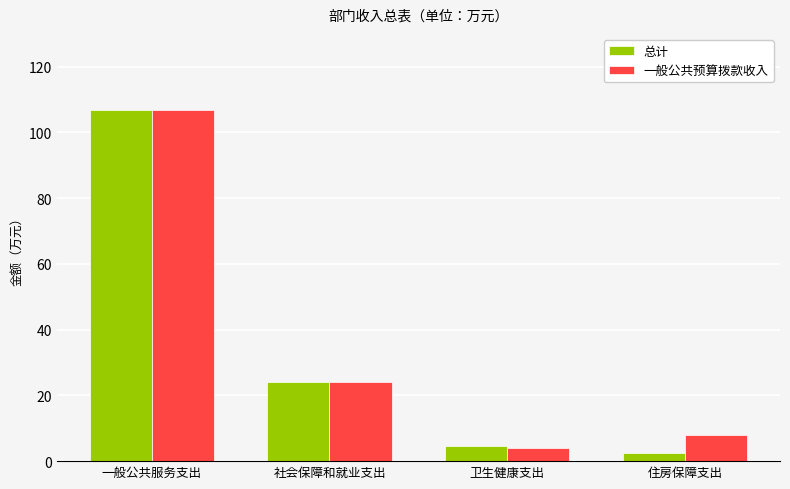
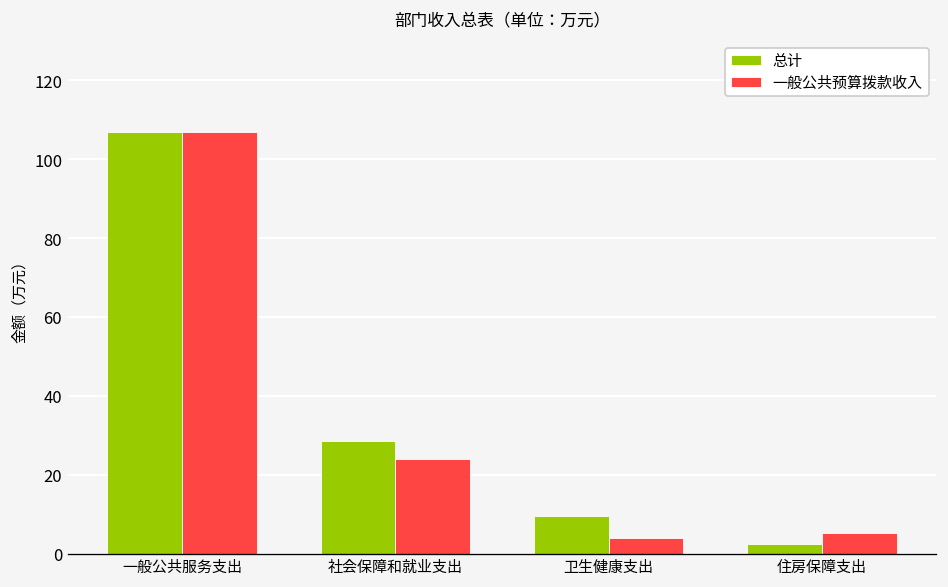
总计, 社会保障和就业支出: 24 -> 28
总计, 卫生健康支出: 5 -> 10
一般公共预算拨款收入, 住房保障支出: 8 -> 5
